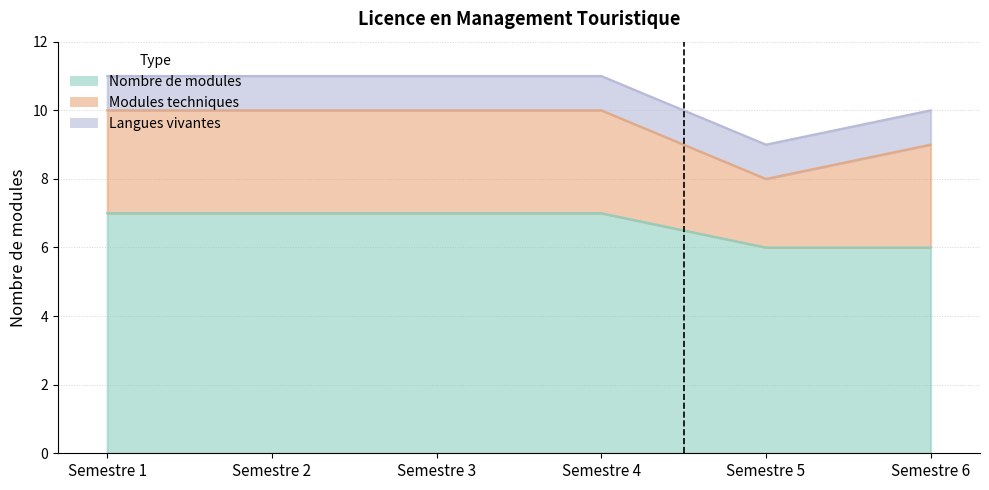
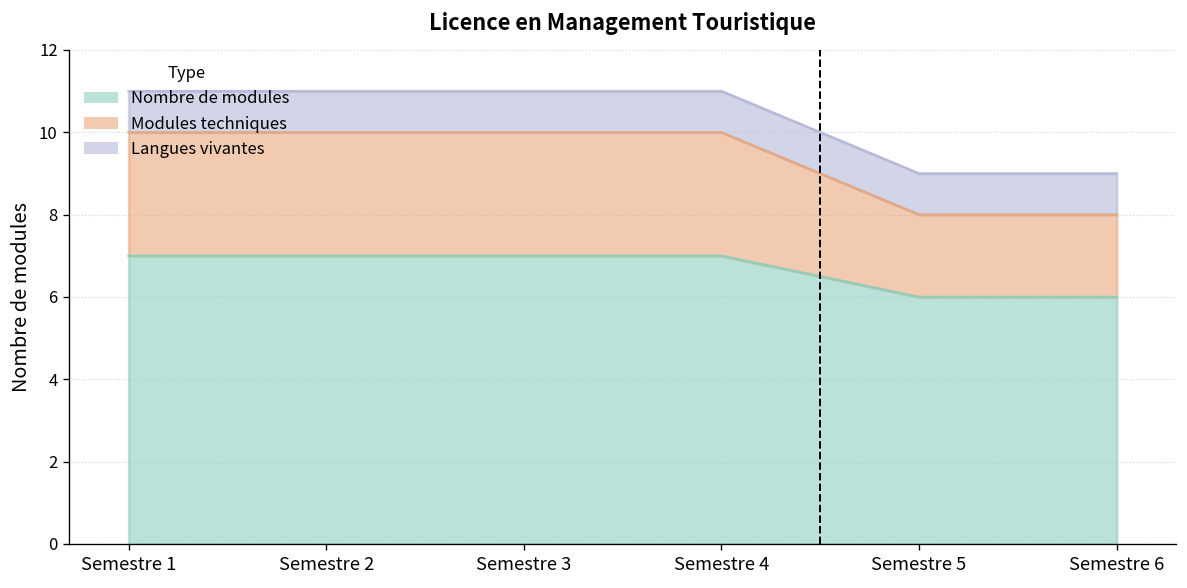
Modules techniques, Semestre 6: 3 -> 2
